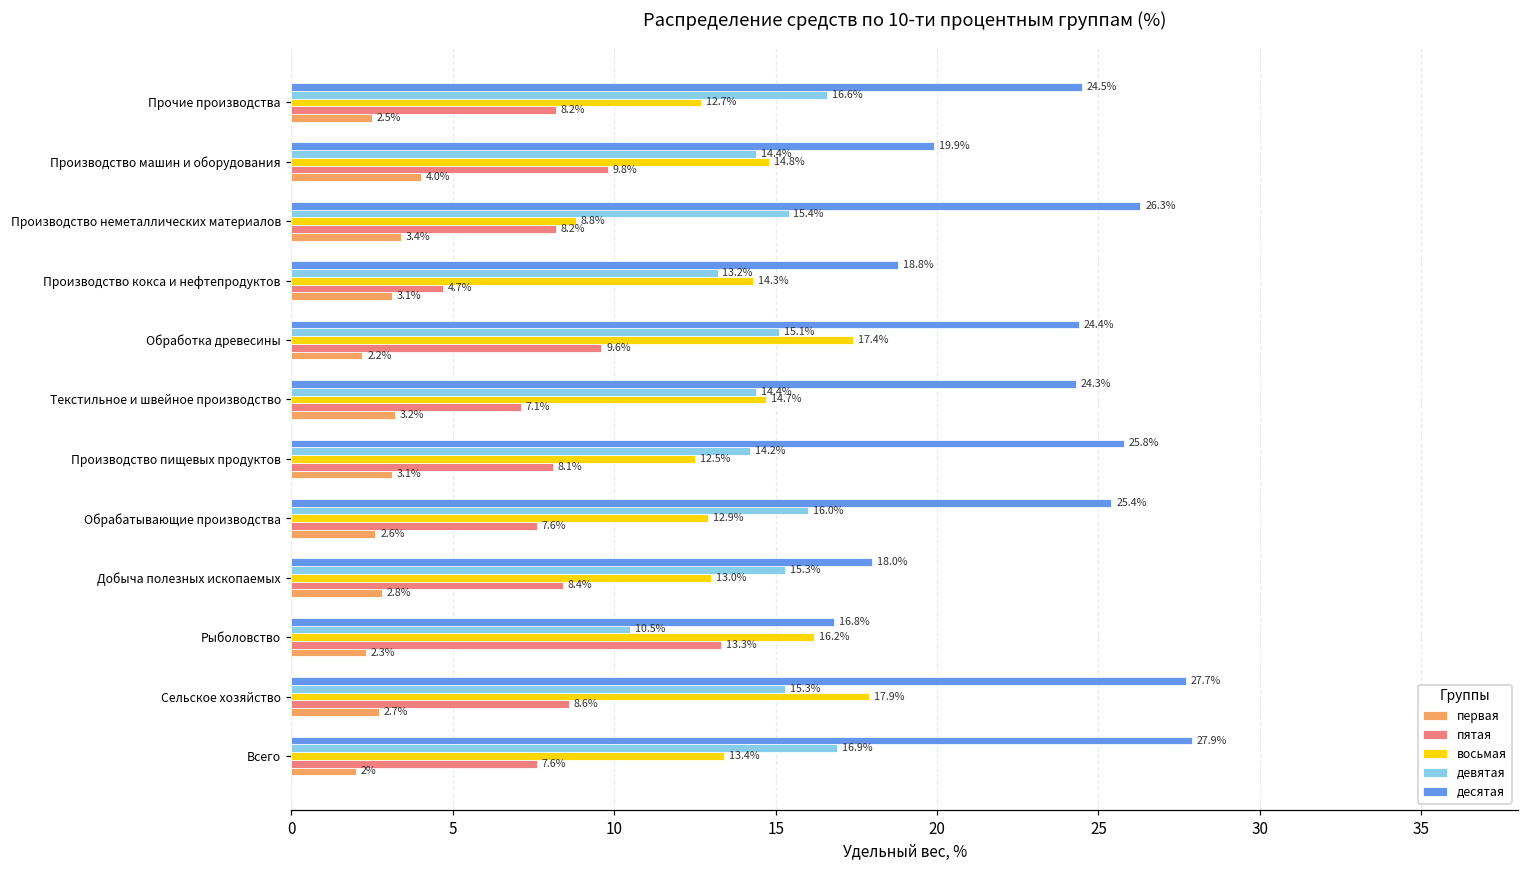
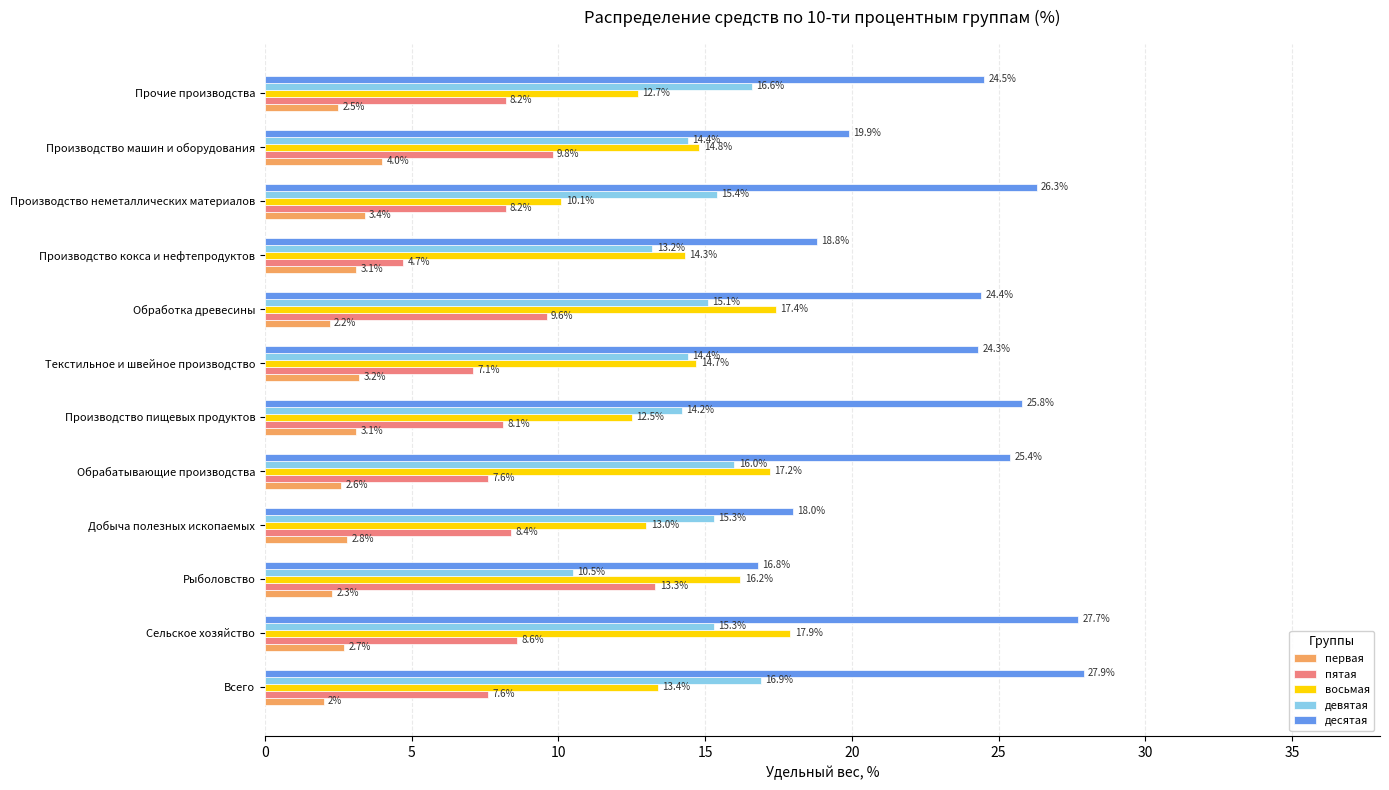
восьмая, Производство неметаллических материалов: 8.8% -> 10.1%
восьмая, Обрабатывающие производства: 12.9% -> 17.2%
